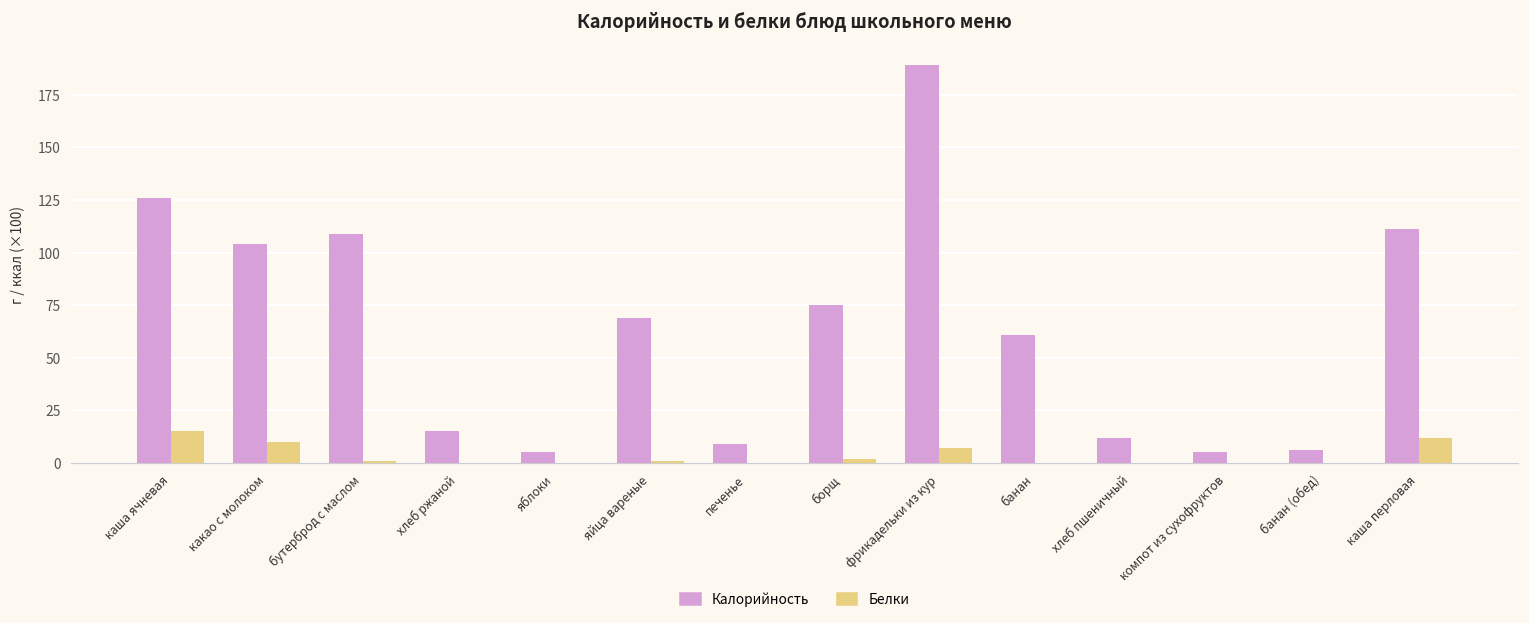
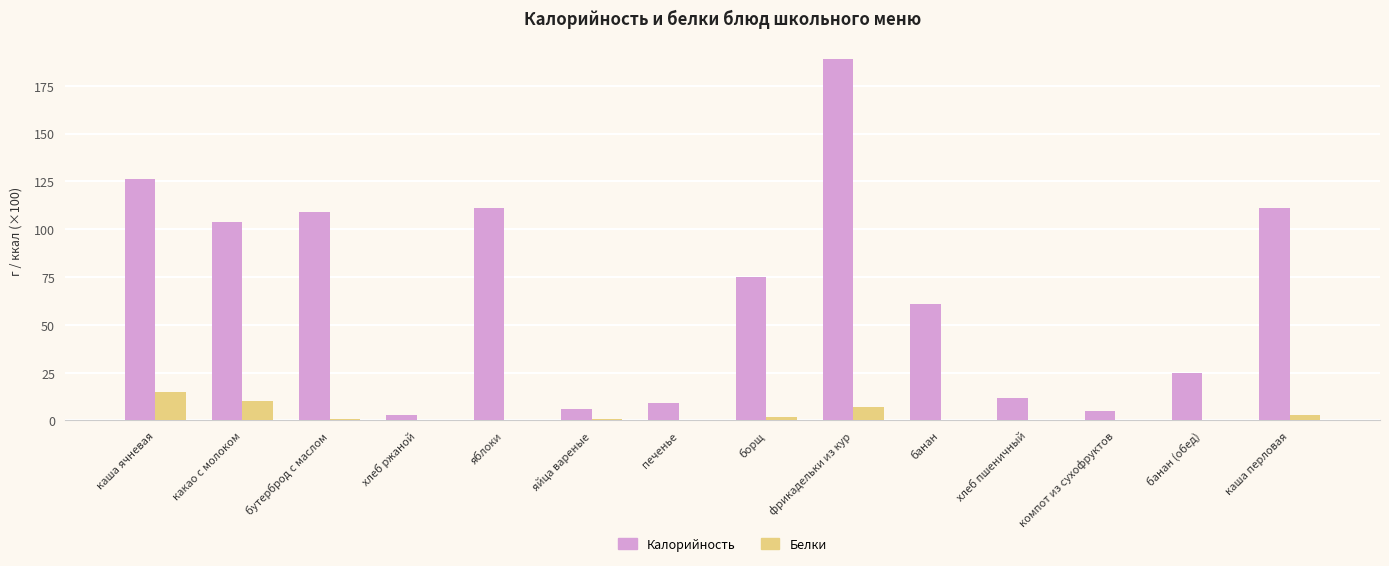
Калорийность, хлеб ржаной: 15 -> 3
Калорийность, яблоки: 5 -> 111
Калорийность, яйца вареные: 69 -> 6
Калорийность, банан (обед): 6 -> 25
Белки, каша перловая: 12 -> 3
